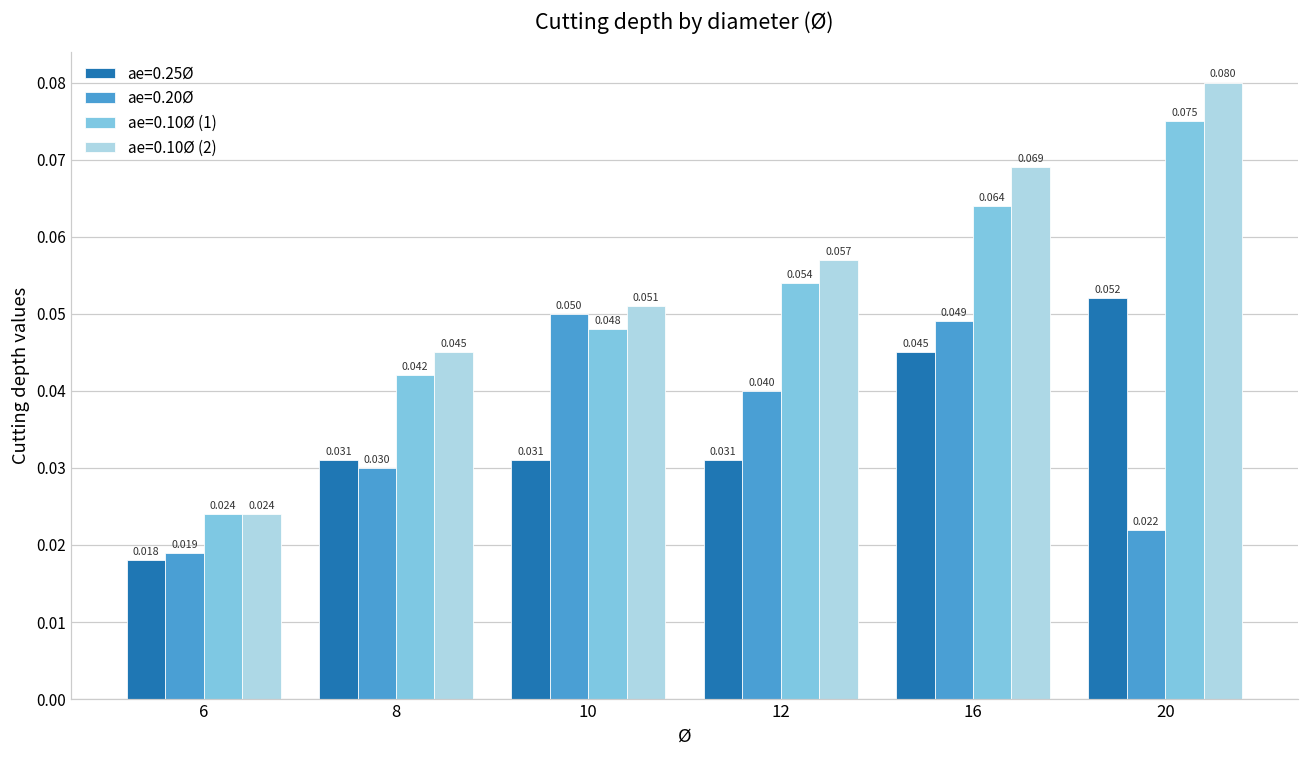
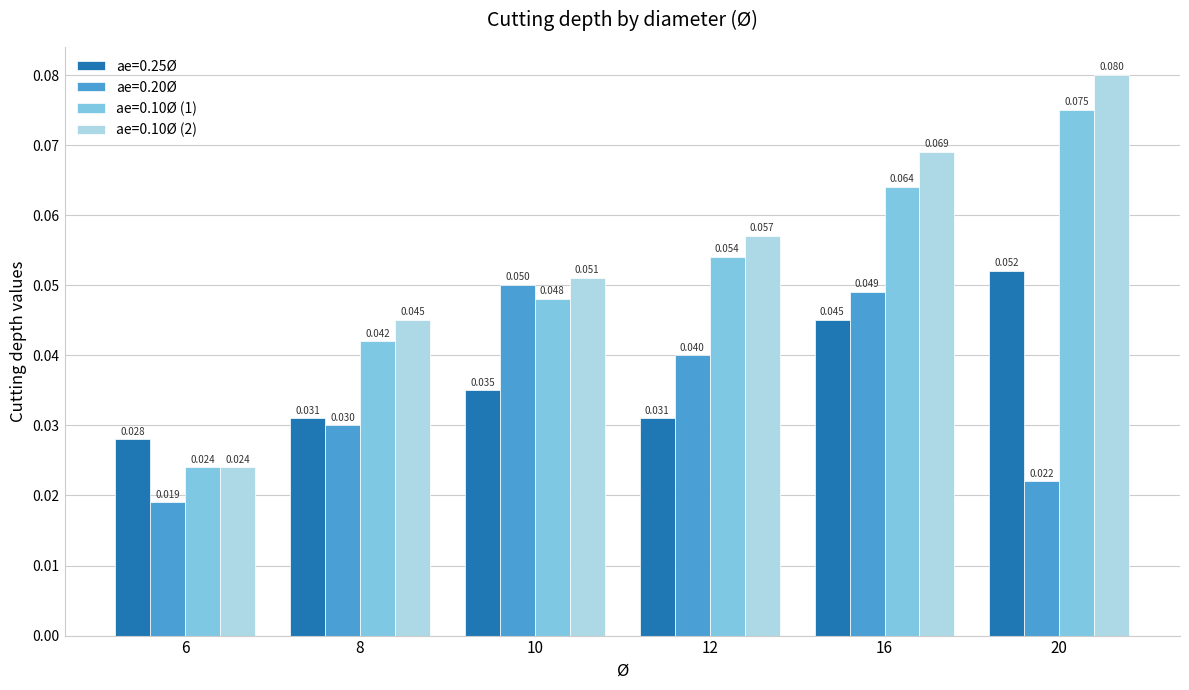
ae=0.25Ø, 6: 0.018 -> 0.028
ae=0.25Ø, 10: 0.031 -> 0.035
